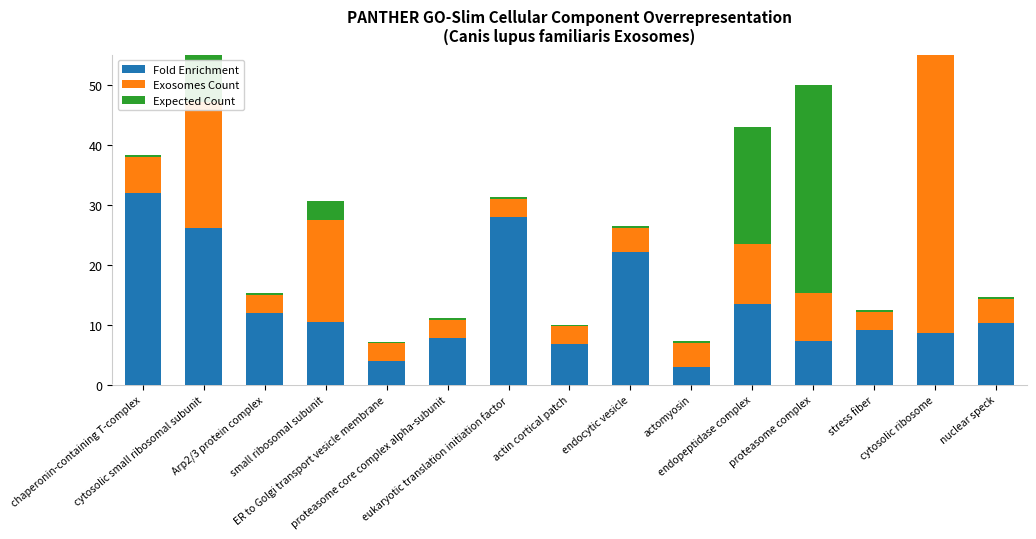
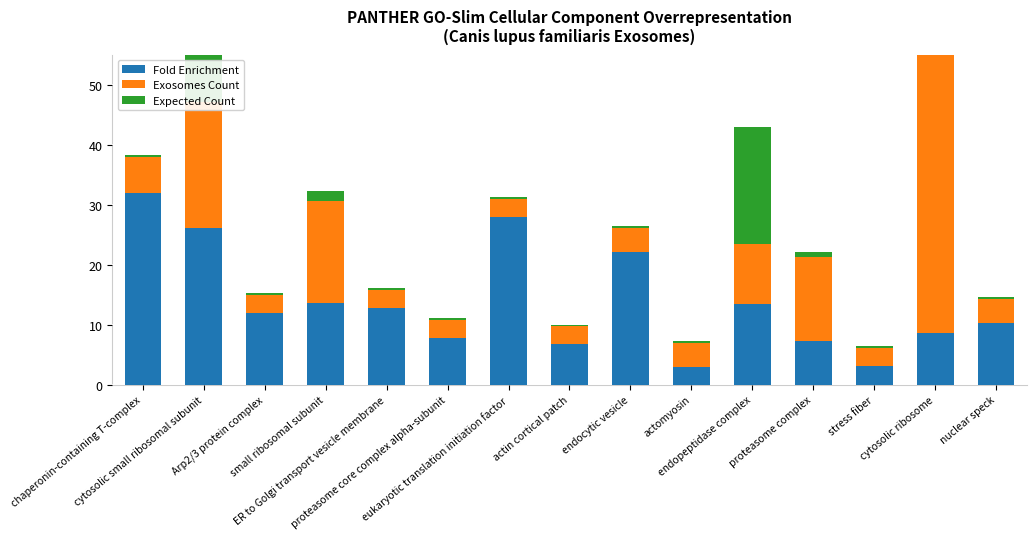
Fold Enrichment, small ribosomal subunit: 10 -> 14
Expected Count, small ribosomal subunit: 3 -> 2
Fold Enrichment, ER to Golgi transport vesicle membrane: 4 -> 13
Exosomes Count, proteasome complex: 8 -> 14
Expected Count, proteasome complex: 35 -> 1
Fold Enrichment, stress fiber: 9 -> 3
